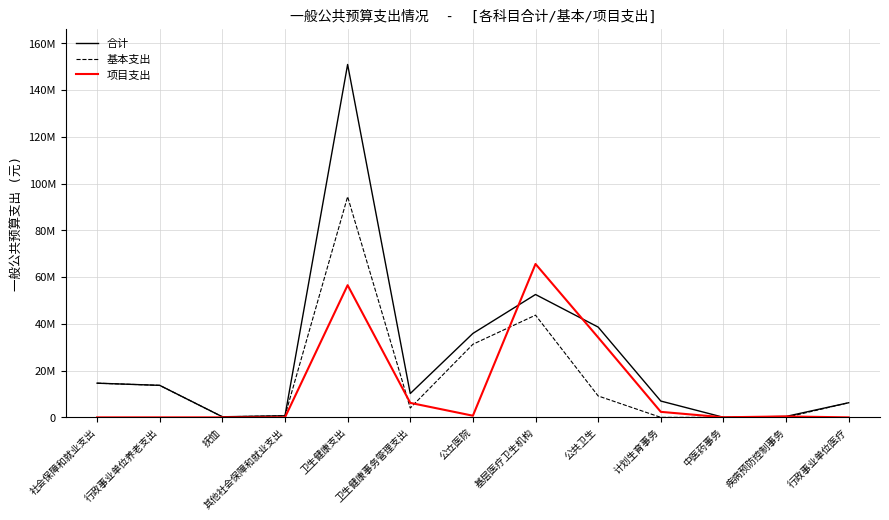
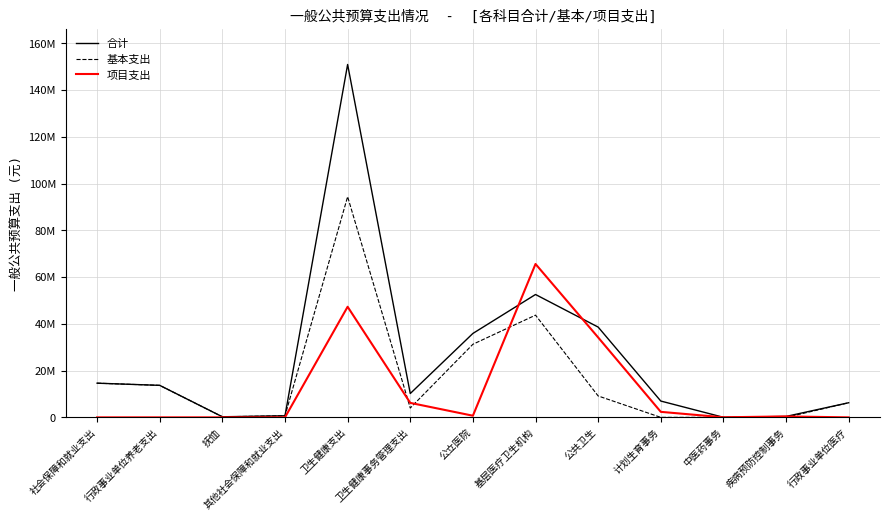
项目支出, 卫生健康支出: 57000000 -> 47000000
